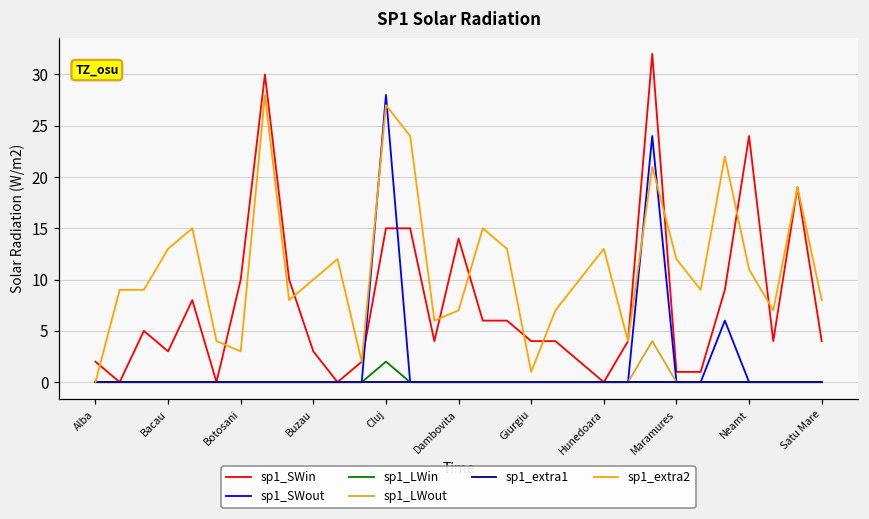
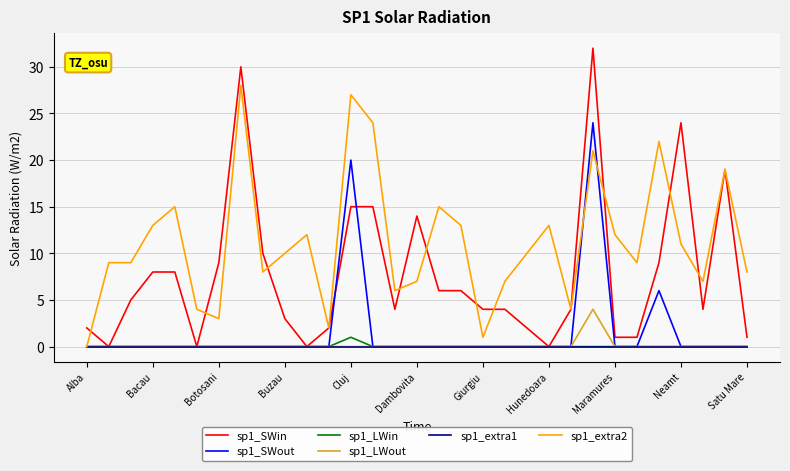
sp1_SWin, Bacau: 3 -> 8
sp1_SWin, Botosani: 10 -> 9
sp1_SWout, Cluj: 28 -> 20
sp1_LWin, Cluj: 2 -> 1
sp1_SWin, Satu Mare: 4 -> 1
